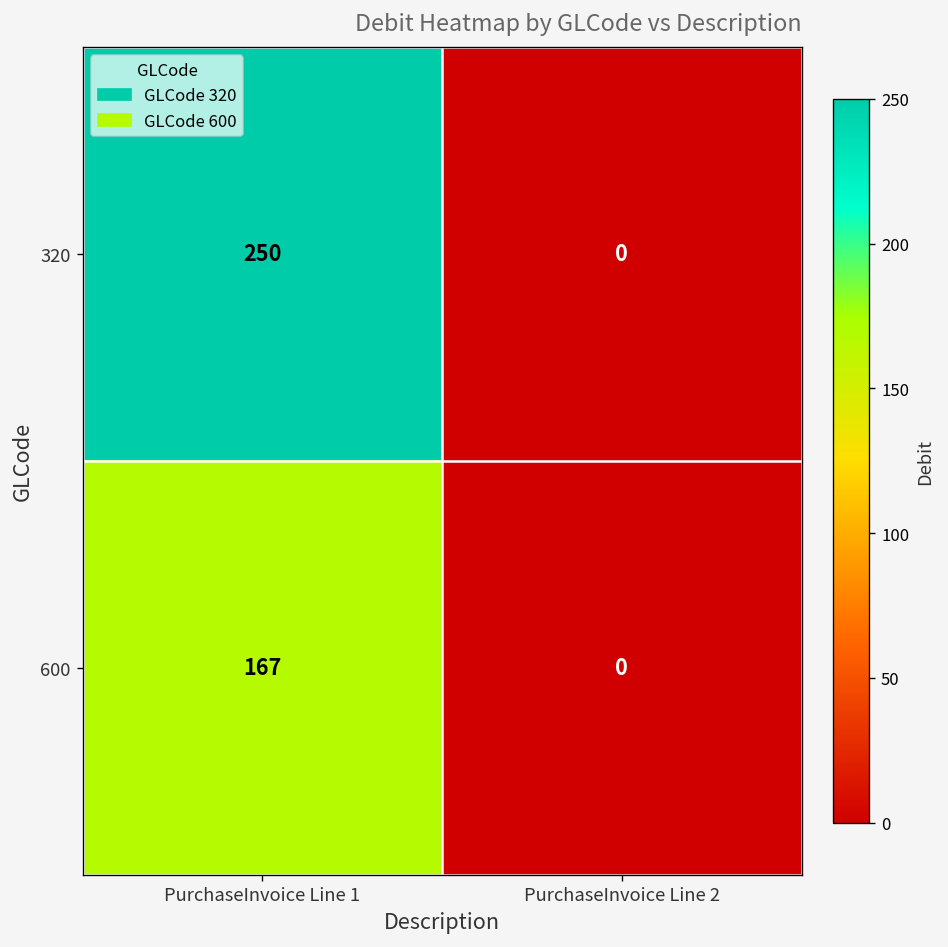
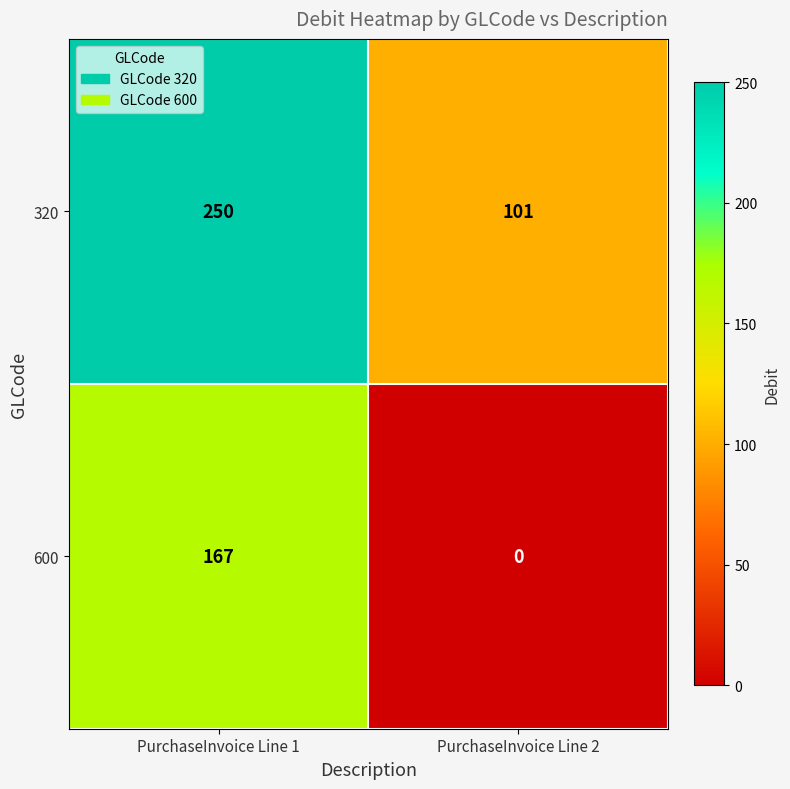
320, PurchaseInvoice Line 2: 0 -> 101
